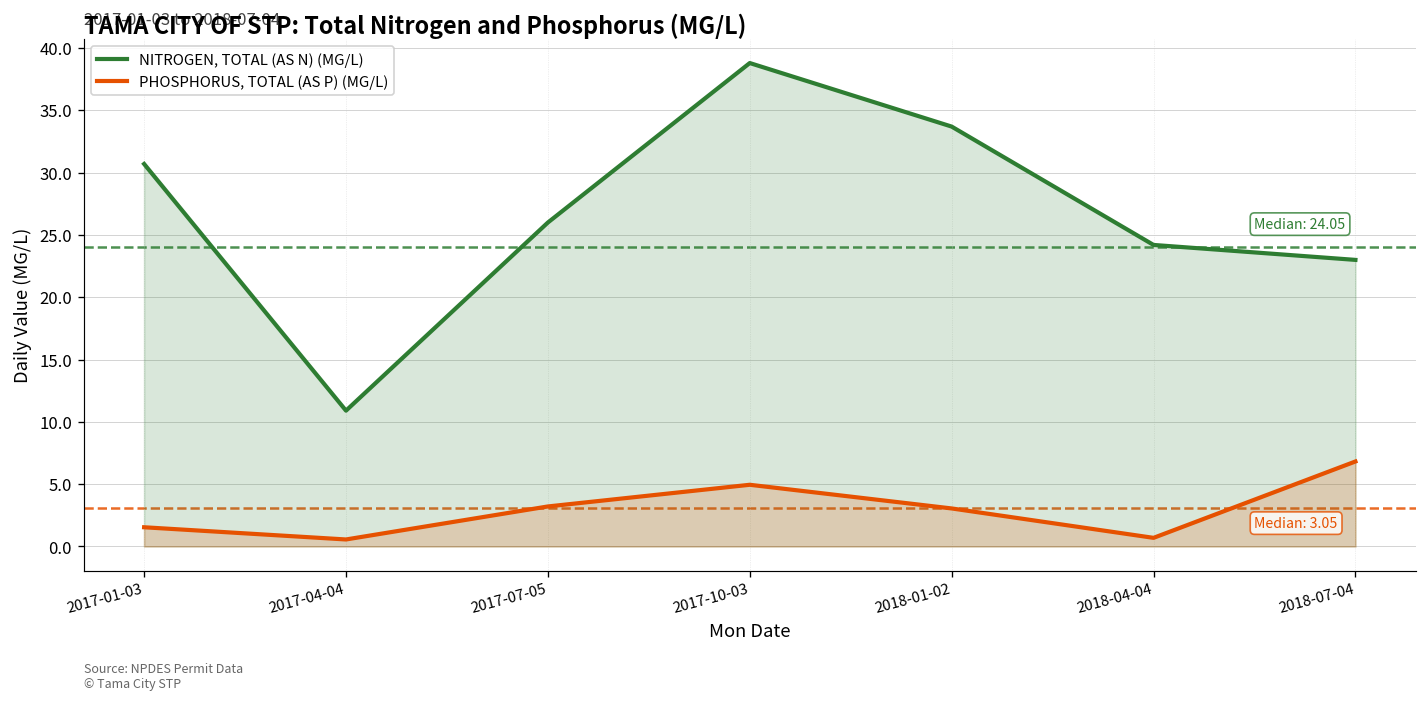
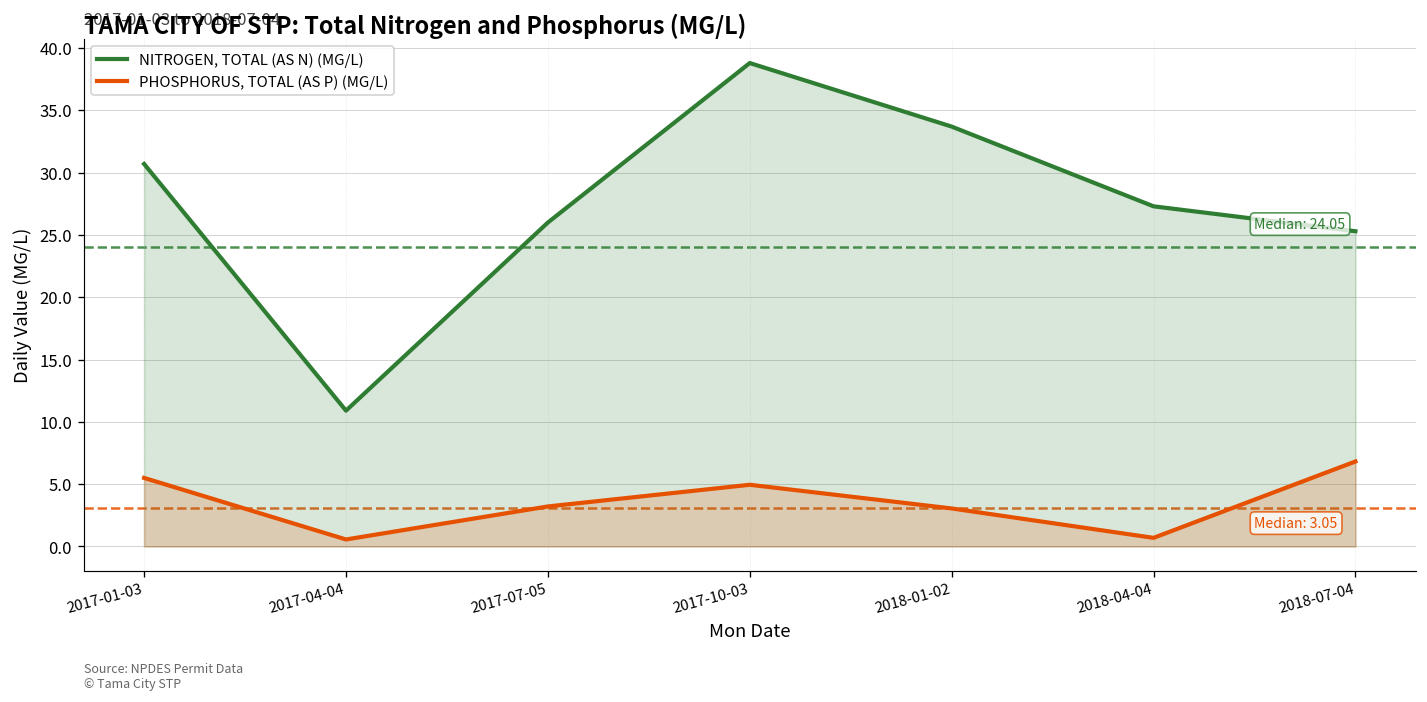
PHOSPHORUS, TOTAL (AS P) (MG/L), 2017-01-03: 1.5 -> 5.5
NITROGEN, TOTAL (AS N) (MG/L), 2018-04-04: 24.2 -> 27.3
NITROGEN, TOTAL (AS N) (MG/L), 2018-07-04: 23.0 -> 25.3
